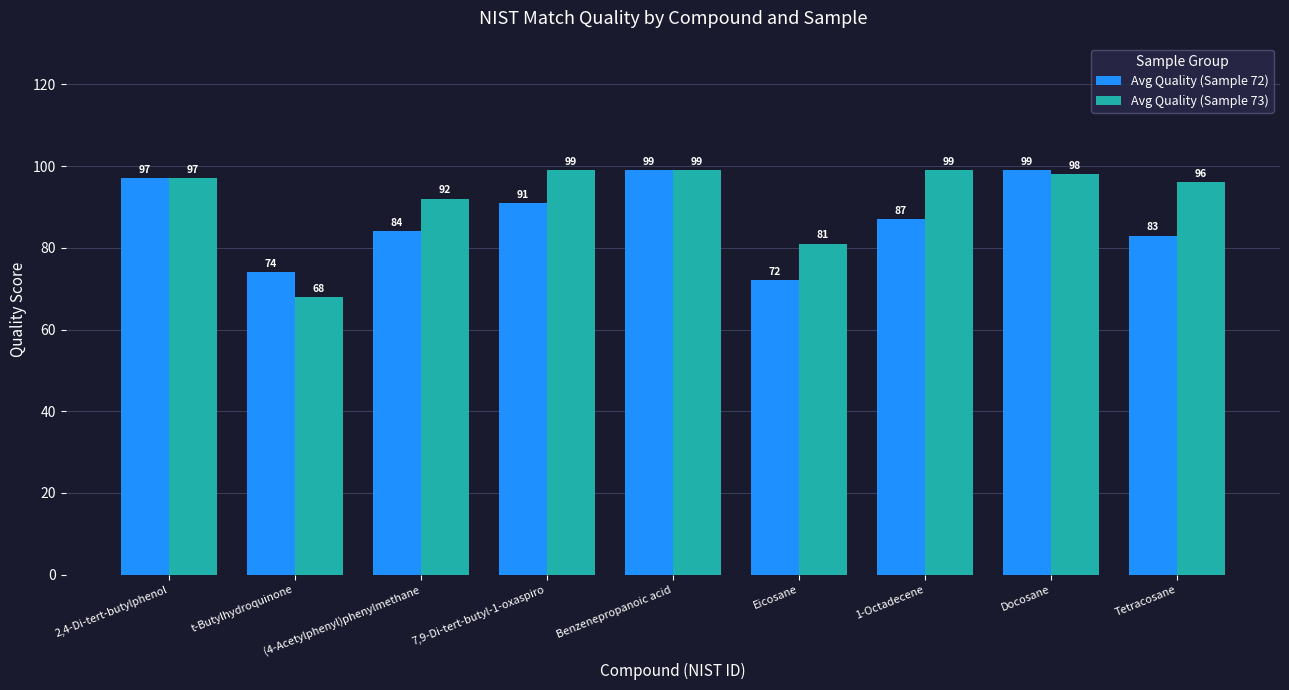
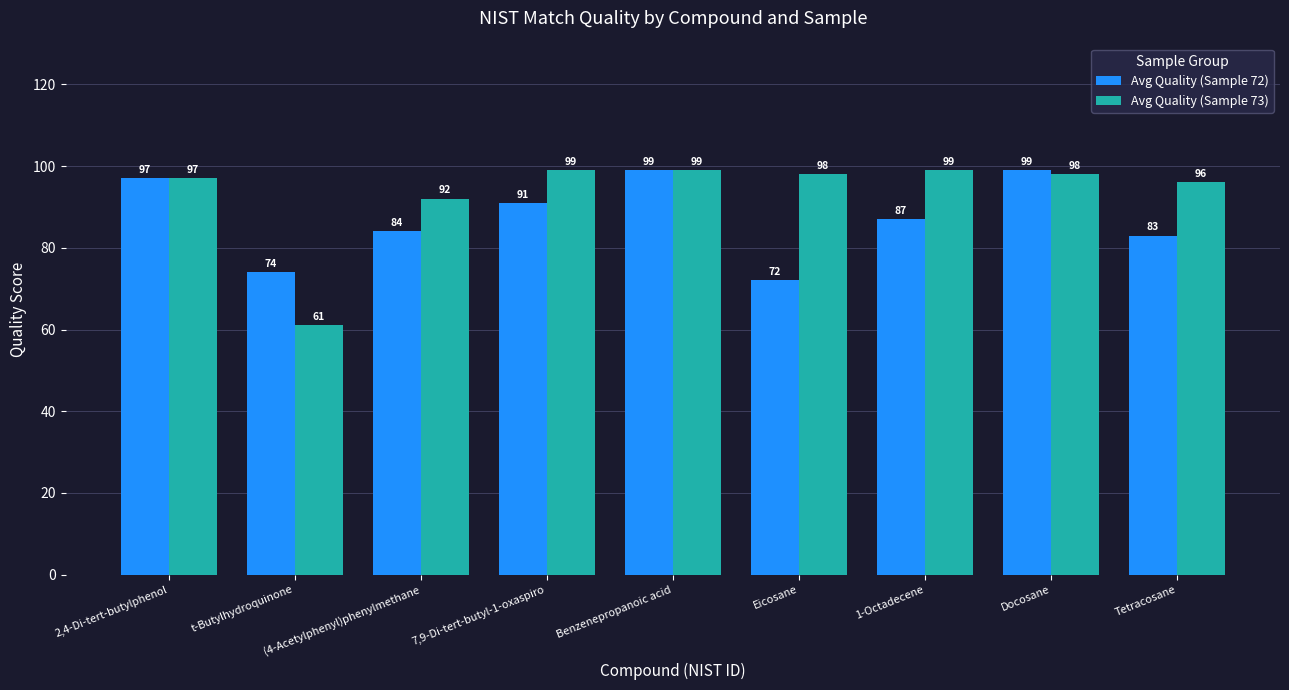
Avg Quality (Sample 73), t-Butylhydroquinone: 68 -> 61
Avg Quality (Sample 73), Eicosane: 81 -> 98
